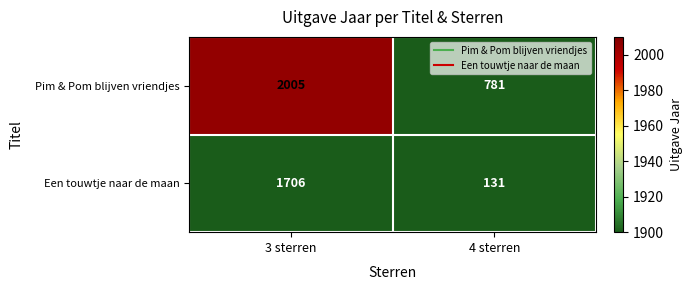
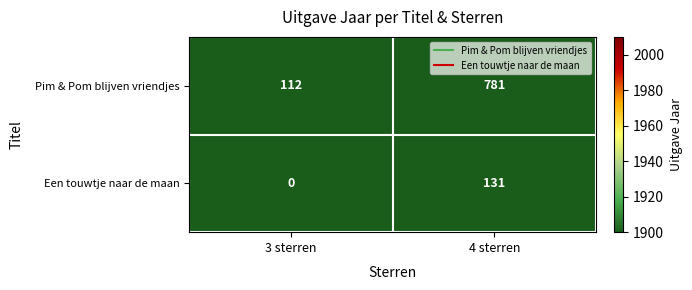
Pim & Pom blijven vriendjes, 3 sterren: 2005 -> 112
Een touwtje naar de maan, 3 sterren: 1706 -> 0
